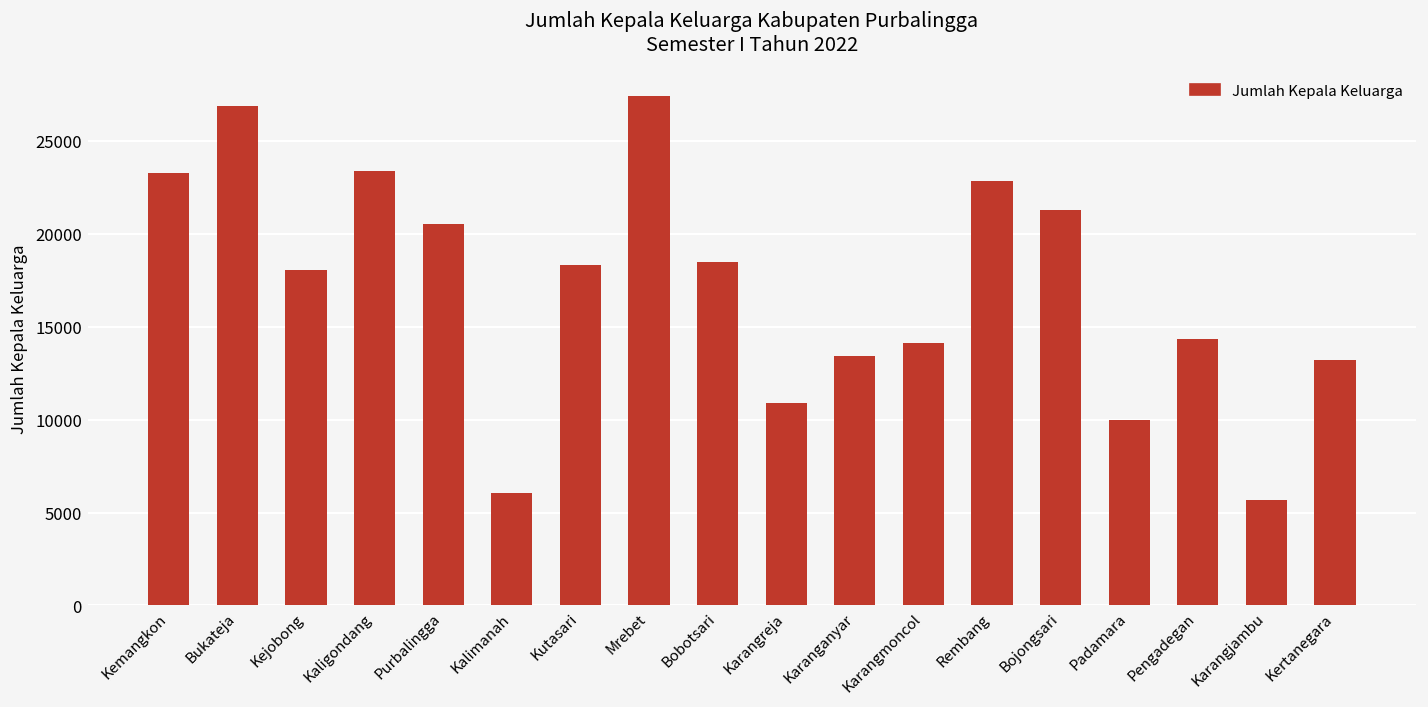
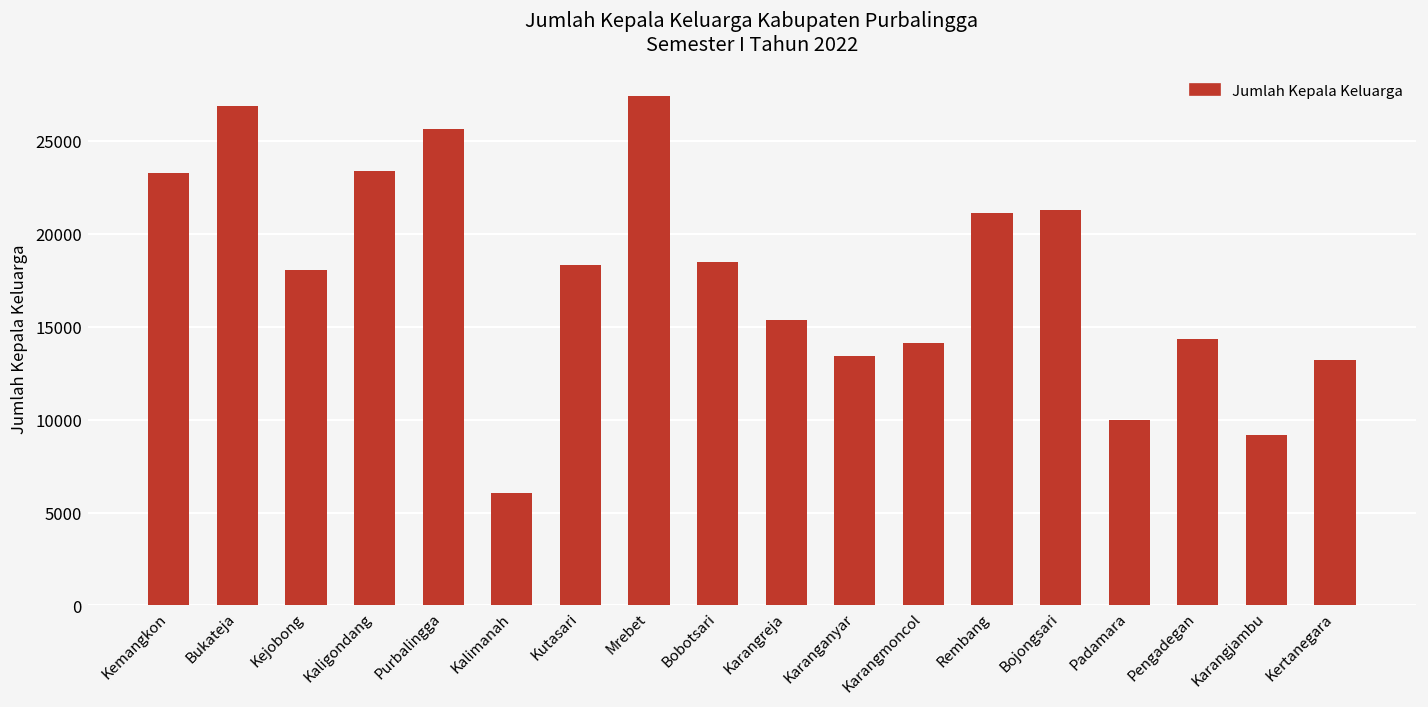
Purbalingga: 20500 -> 25700
Karangreja: 10900 -> 15300
Rembang: 22800 -> 21100
Karangjambu: 5700 -> 9200
